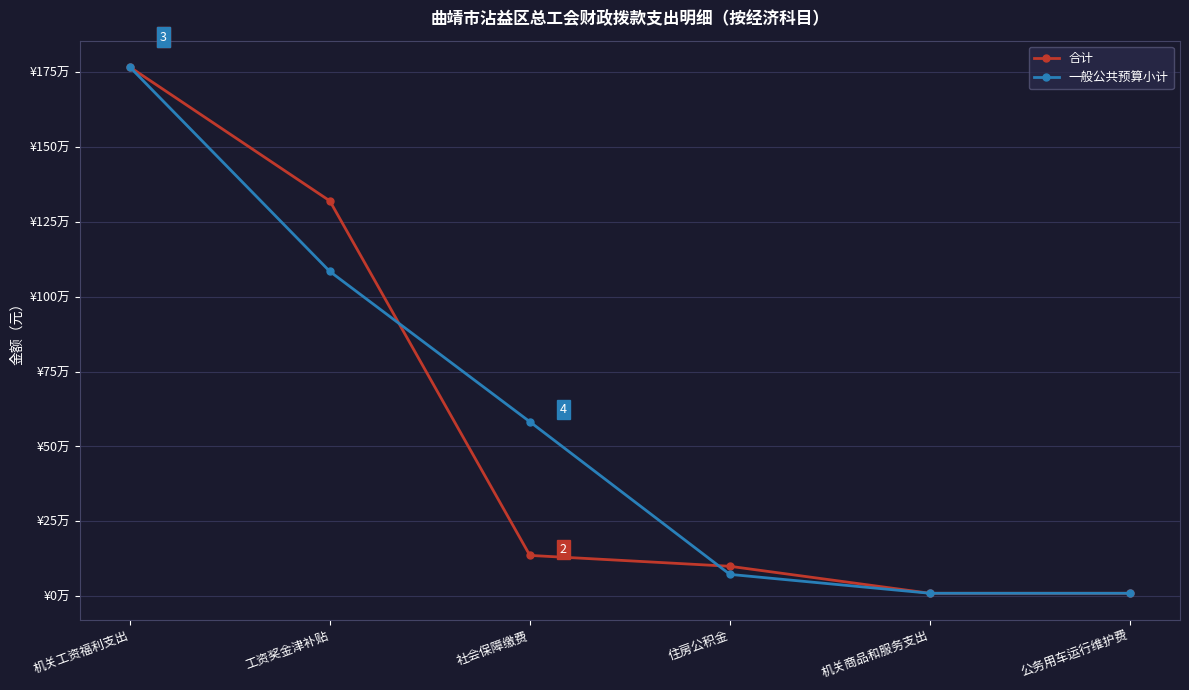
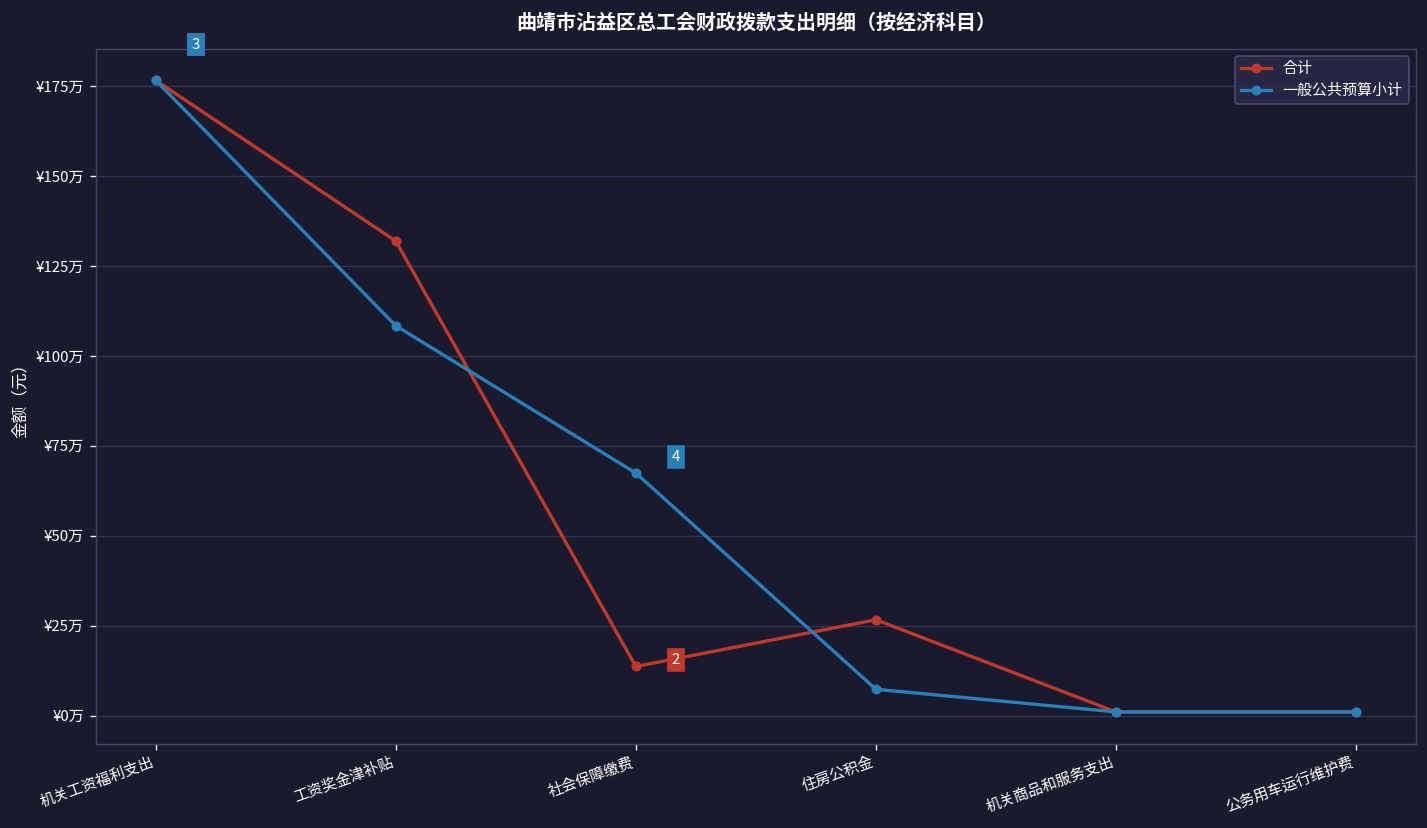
一般公共预算小计, 社会保障缴费: ¥58万 -> ¥67万
合计, 住房公积金: ¥10万 -> ¥27万
